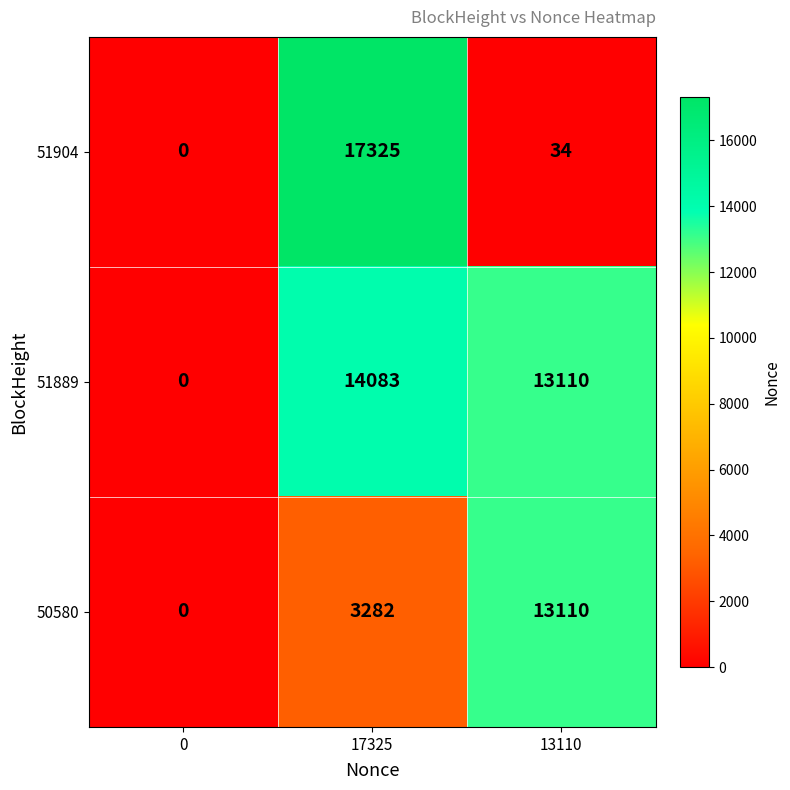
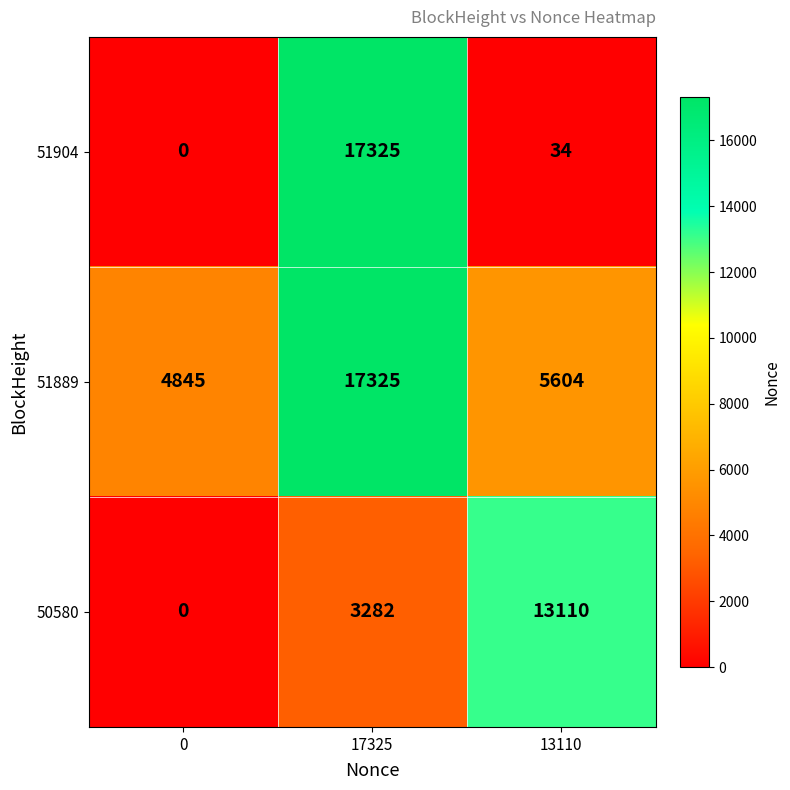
51889, 0: 0 -> 4845
51889, 17325: 14083 -> 17325
51889, 13110: 13110 -> 5604
